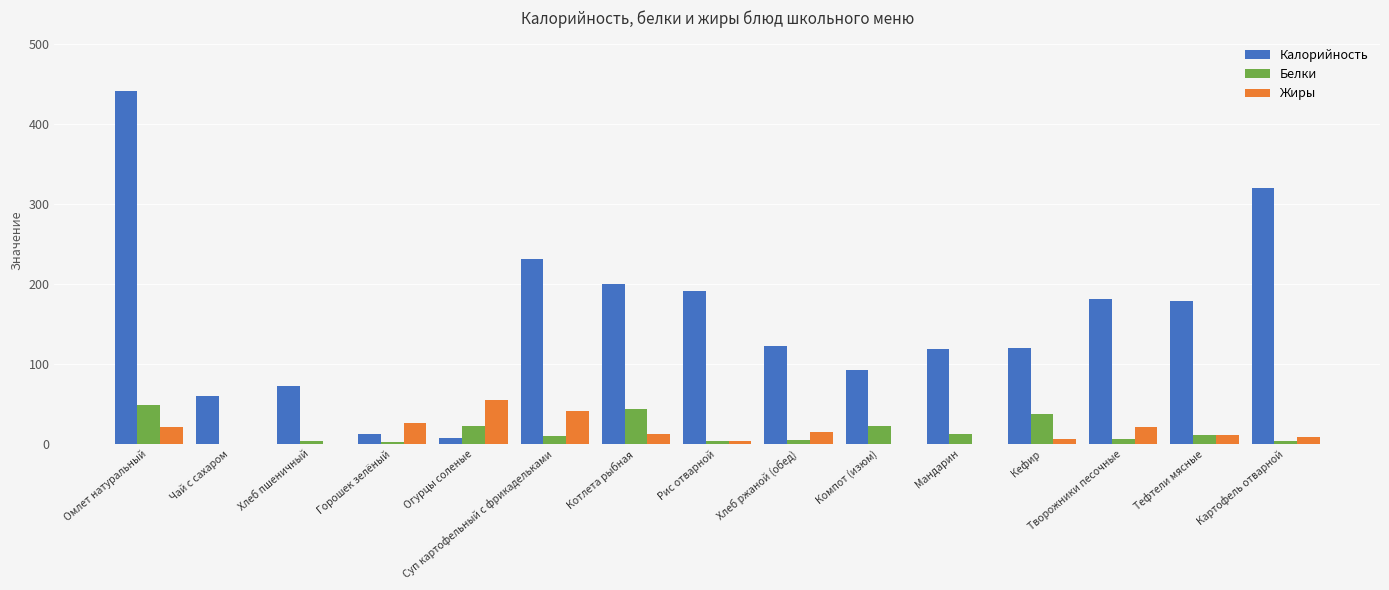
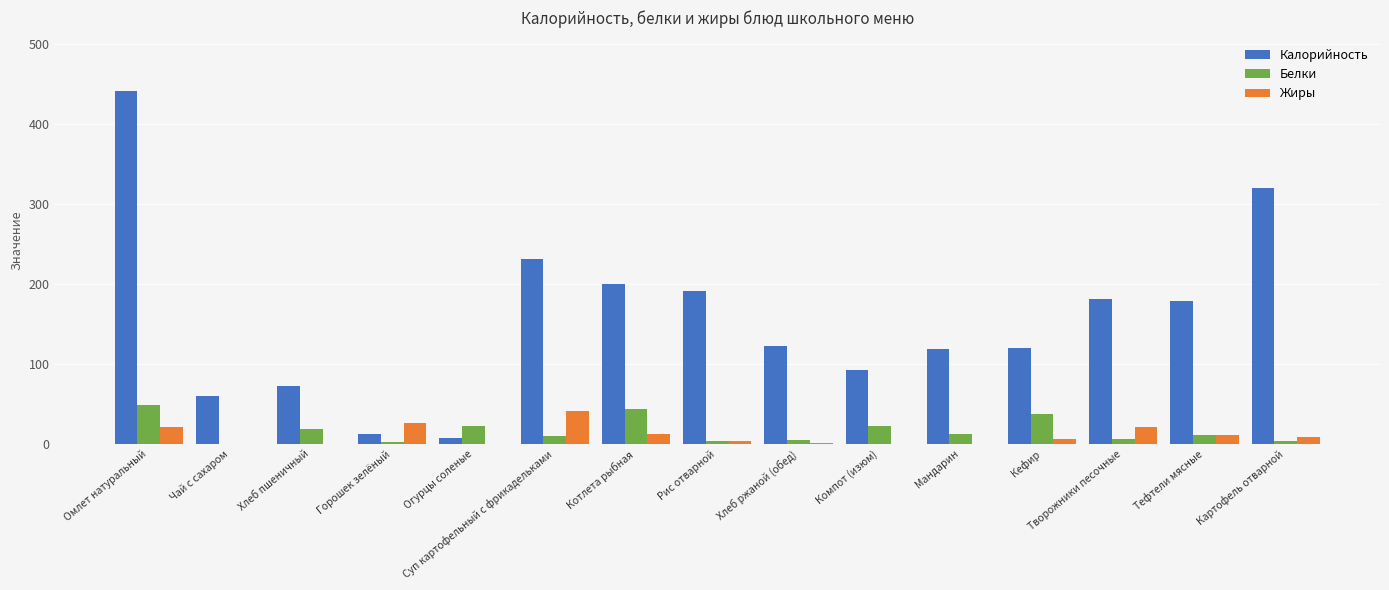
Белки, Хлеб пшеничный: 0 -> 20
Жиры, Огурцы соленые: 50 -> 0
Жиры, Хлеб ржаной (обед): 10 -> 0
